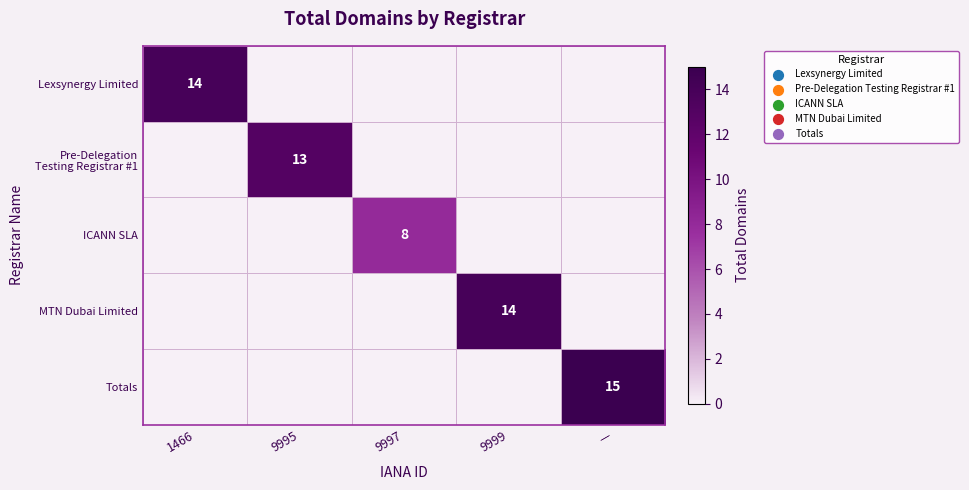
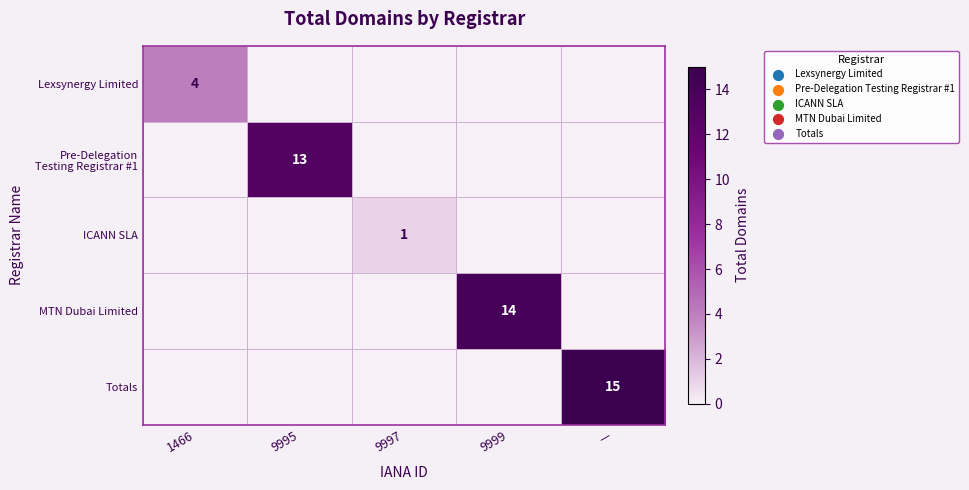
Lexsynergy Limited, 1466: 14 -> 4
ICANN SLA, 9997: 8 -> 1
